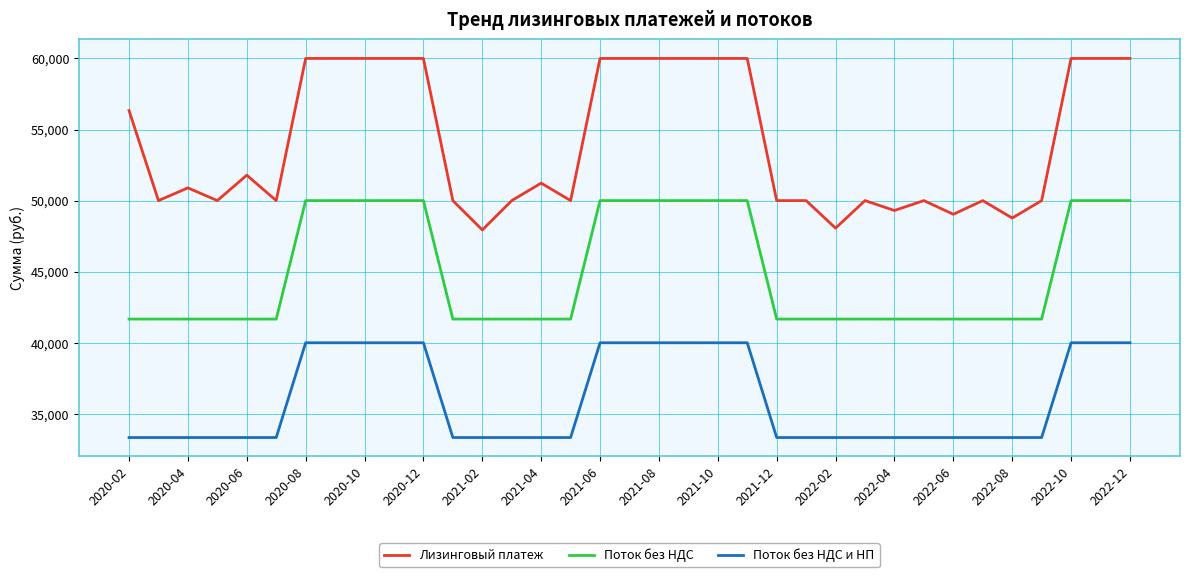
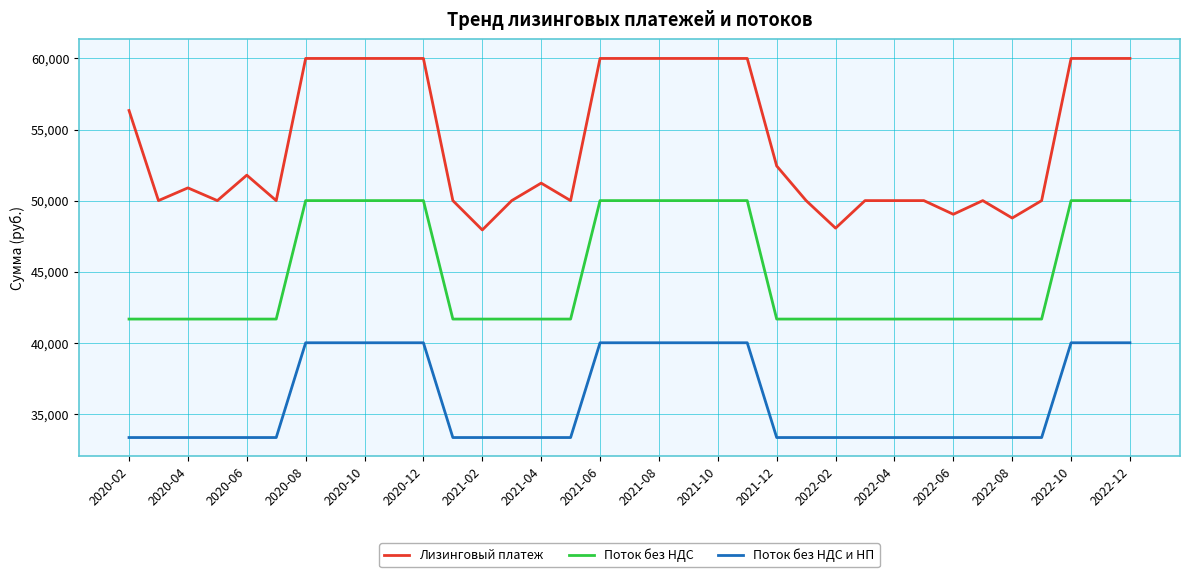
Лизинговый платеж, 2021-12: 50,000 -> 52,400
Лизинговый платеж, 2022-04: 49,300 -> 50,000
